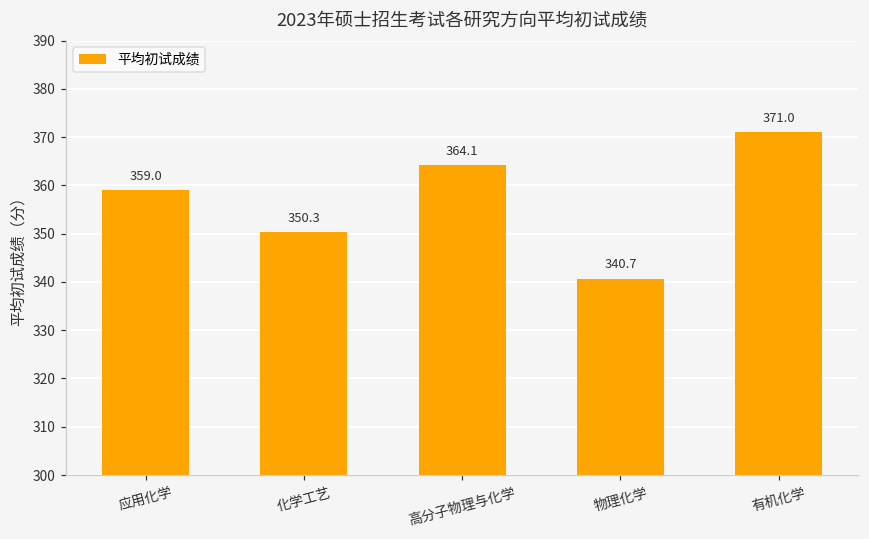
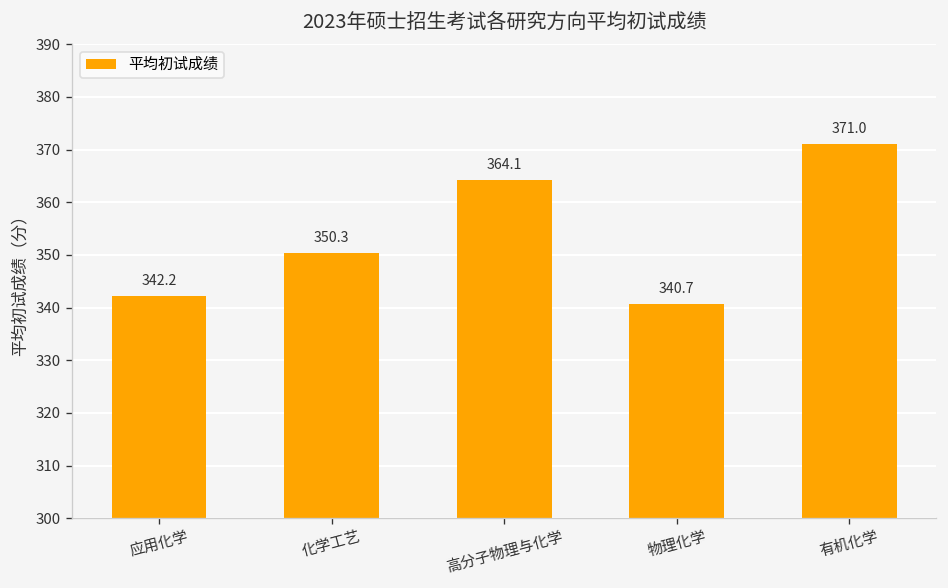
应用化学: 359.0 -> 342.2
